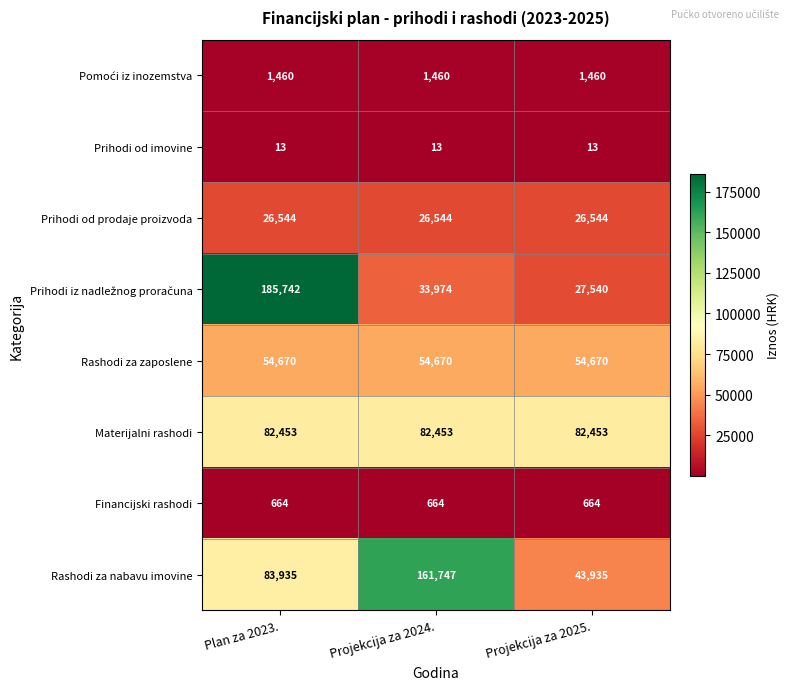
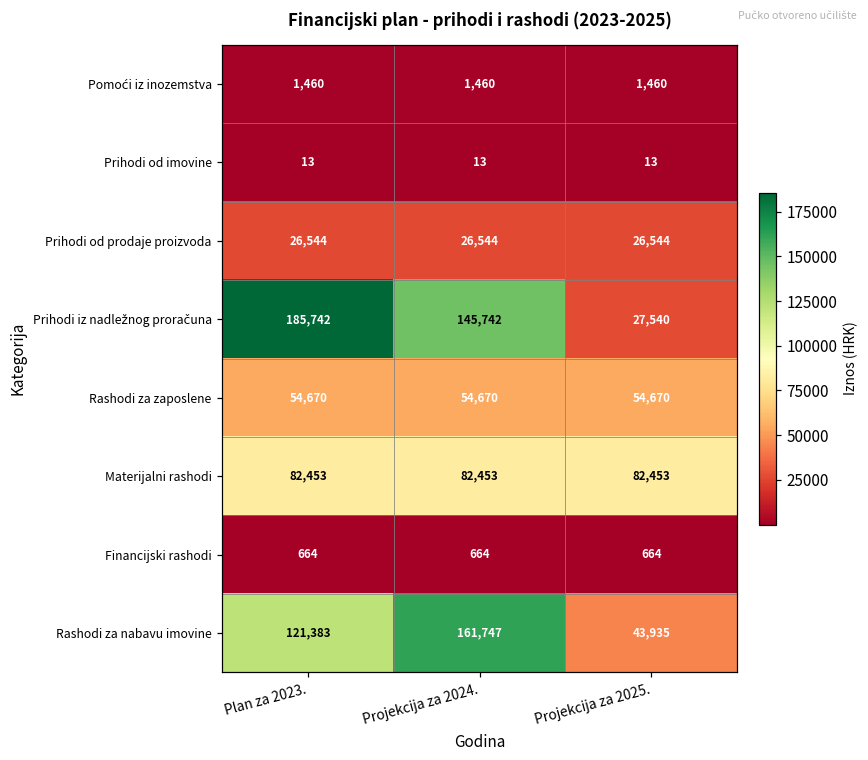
Prihodi iz nadležnog proračuna, Projekcija za 2024.: 33,974 -> 145,742
Rashodi za nabavu imovine, Plan za 2023.: 83,935 -> 121,383
